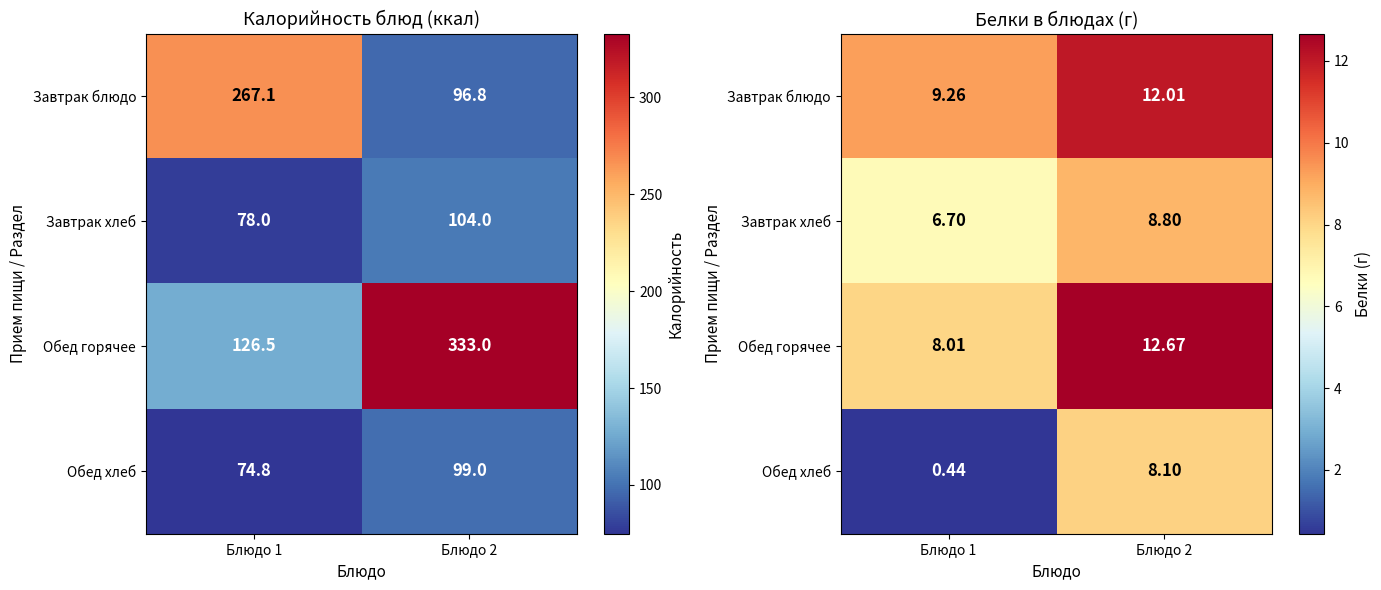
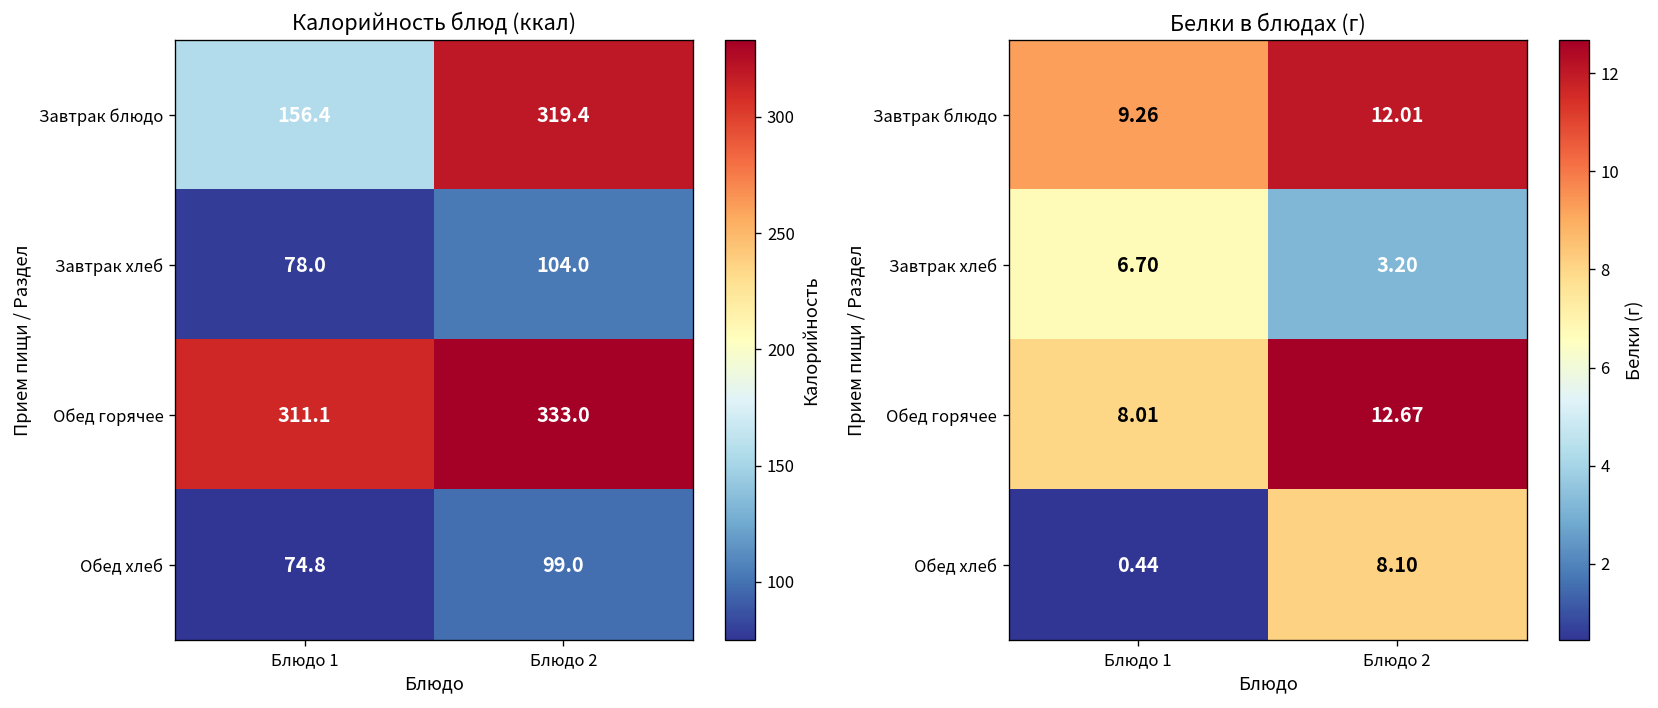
Калорийность блюд (ккал), Завтрак блюдо, Блюдо 1: 267.1 -> 156.4
Калорийность блюд (ккал), Завтрак блюдо, Блюдо 2: 96.8 -> 319.4
Калорийность блюд (ккал), Обед горячее, Блюдо 1: 126.5 -> 311.1
Белки в блюдах (г), Завтрак хлеб, Блюдо 2: 8.80 -> 3.20
